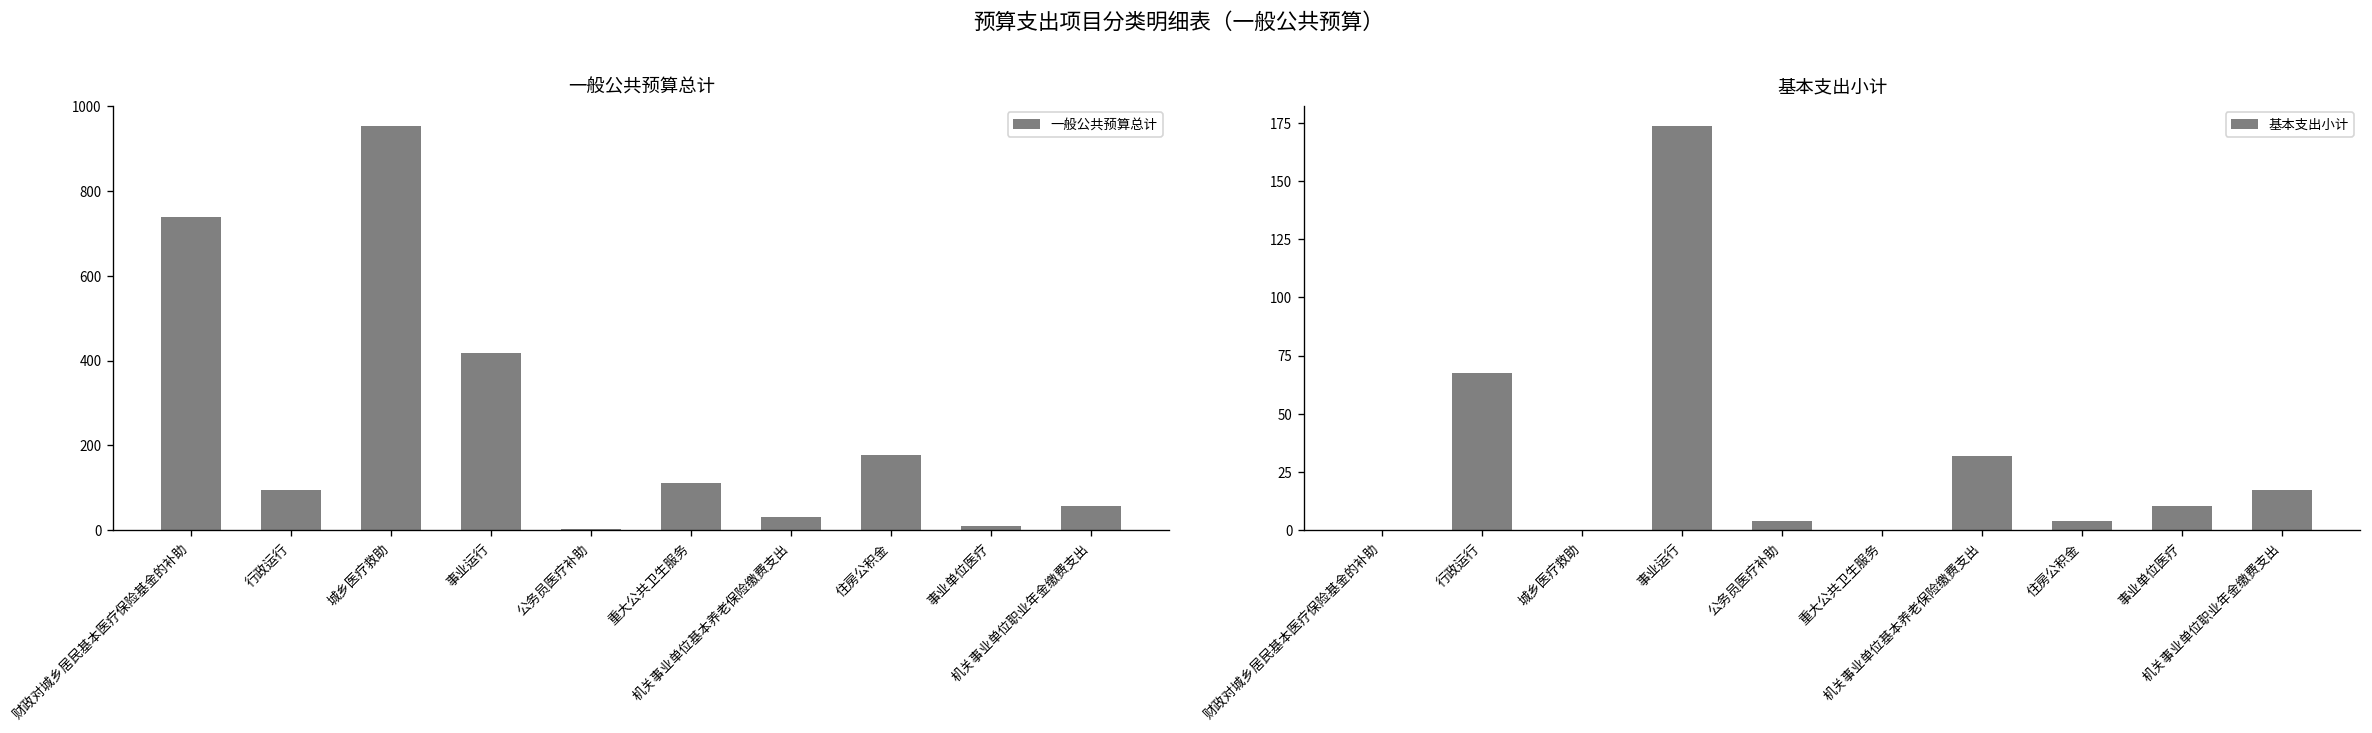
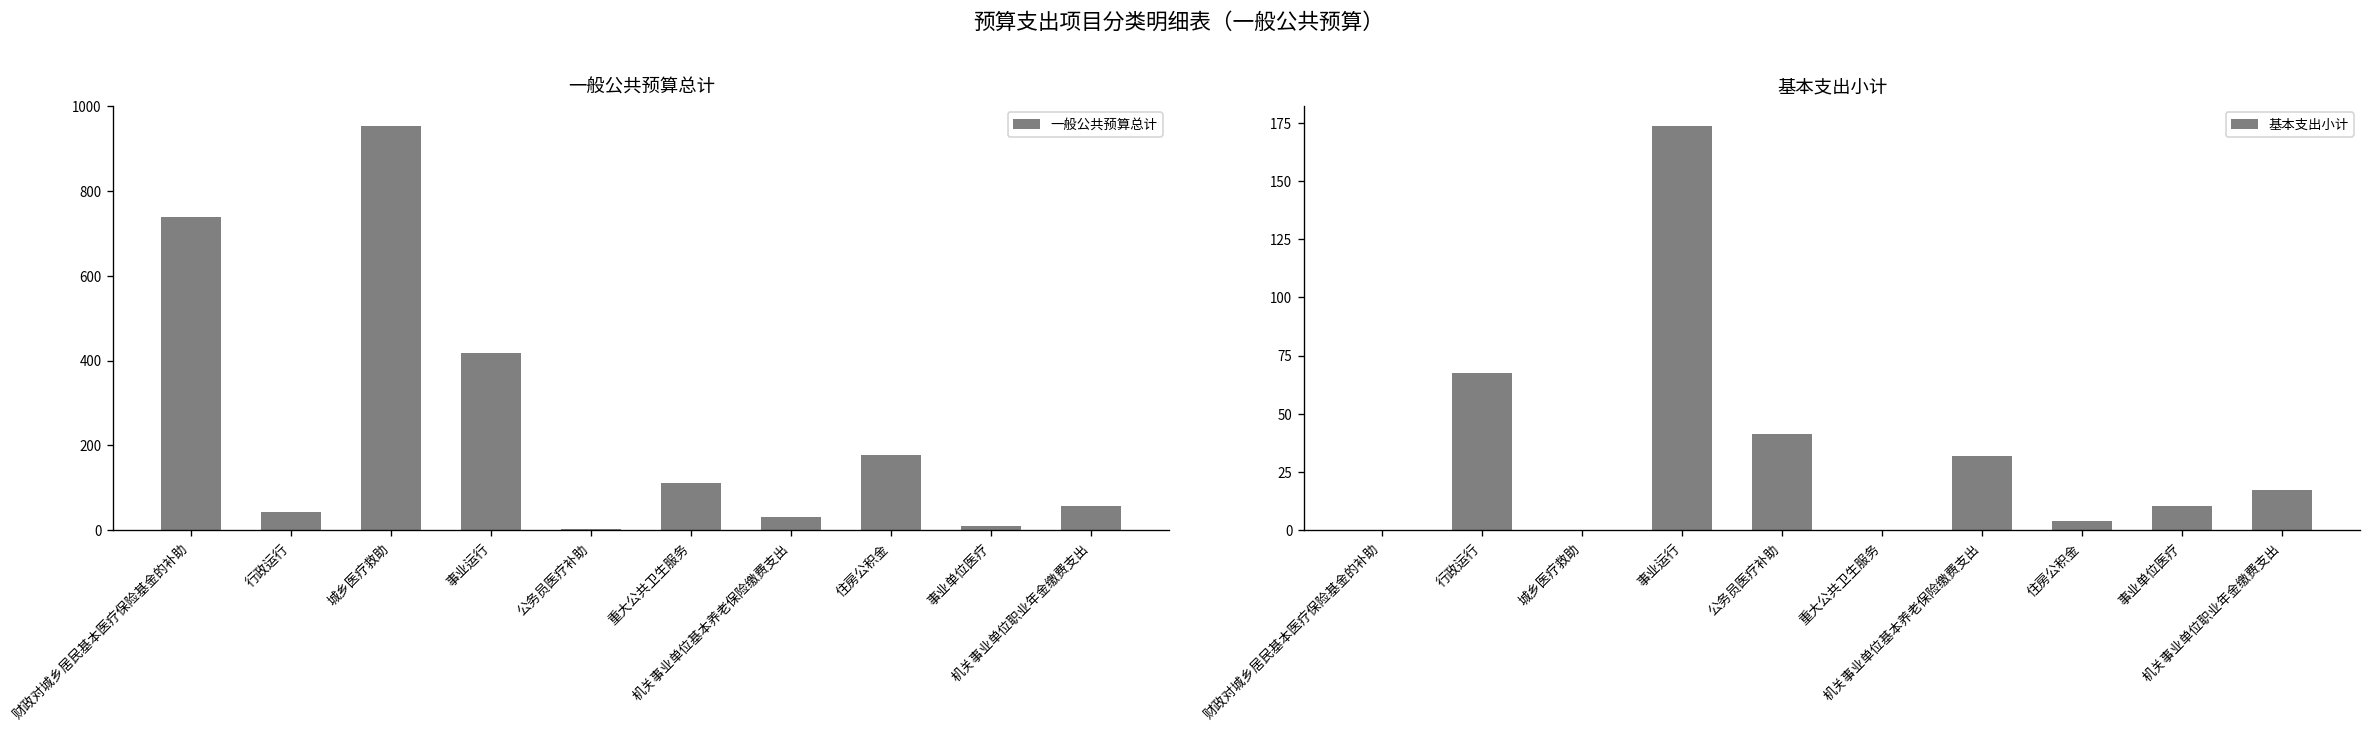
一般公共预算总计, 行政运行: 90 -> 40
基本支出小计, 公务员医疗补助: 4 -> 41
